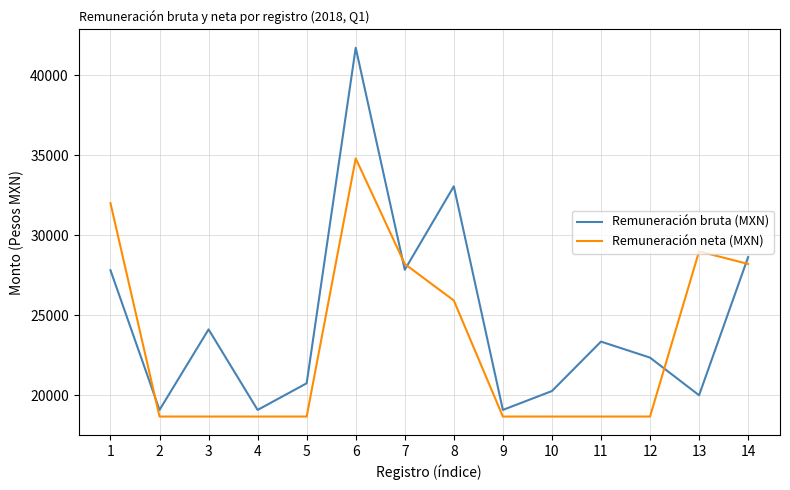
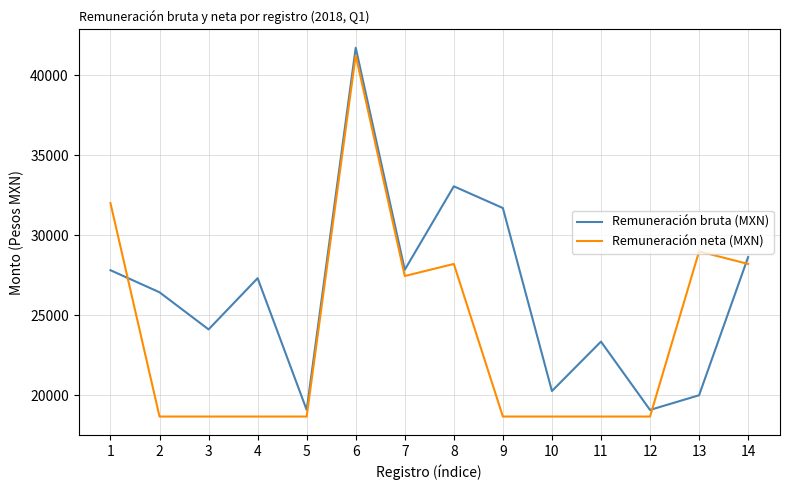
Remuneración bruta (MXN), 2: 19100 -> 26400
Remuneración bruta (MXN), 4: 19100 -> 27300
Remuneración bruta (MXN), 5: 20700 -> 19100
Remuneración neta (MXN), 6: 34800 -> 41300
Remuneración neta (MXN), 7: 28200 -> 27400
Remuneración neta (MXN), 8: 25900 -> 28200
Remuneración bruta (MXN), 9: 19100 -> 31700
Remuneración bruta (MXN), 12: 22300 -> 19100
